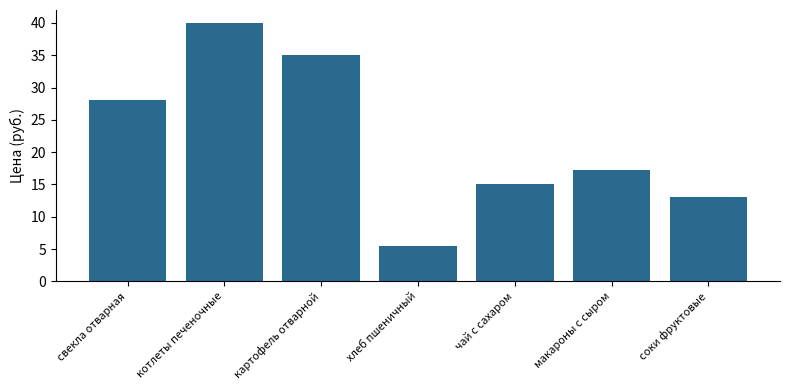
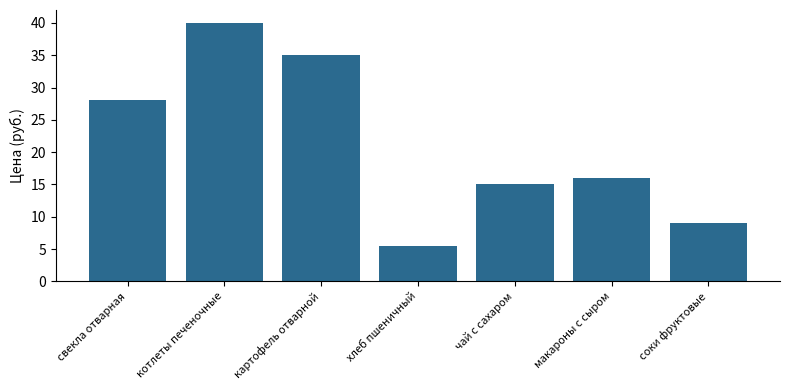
макароны с сыром: 17 -> 16
соки фруктовые: 13 -> 9
